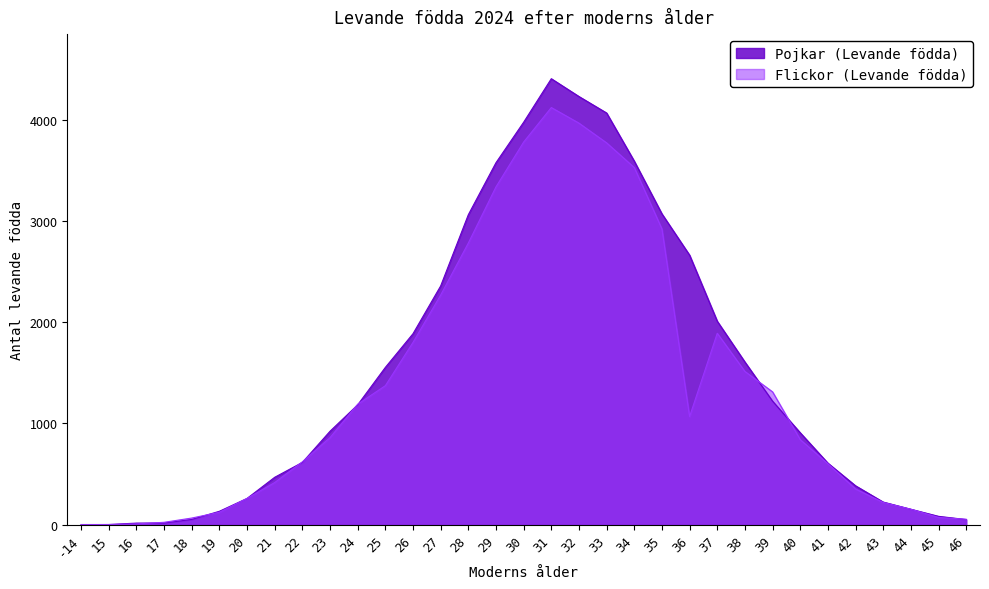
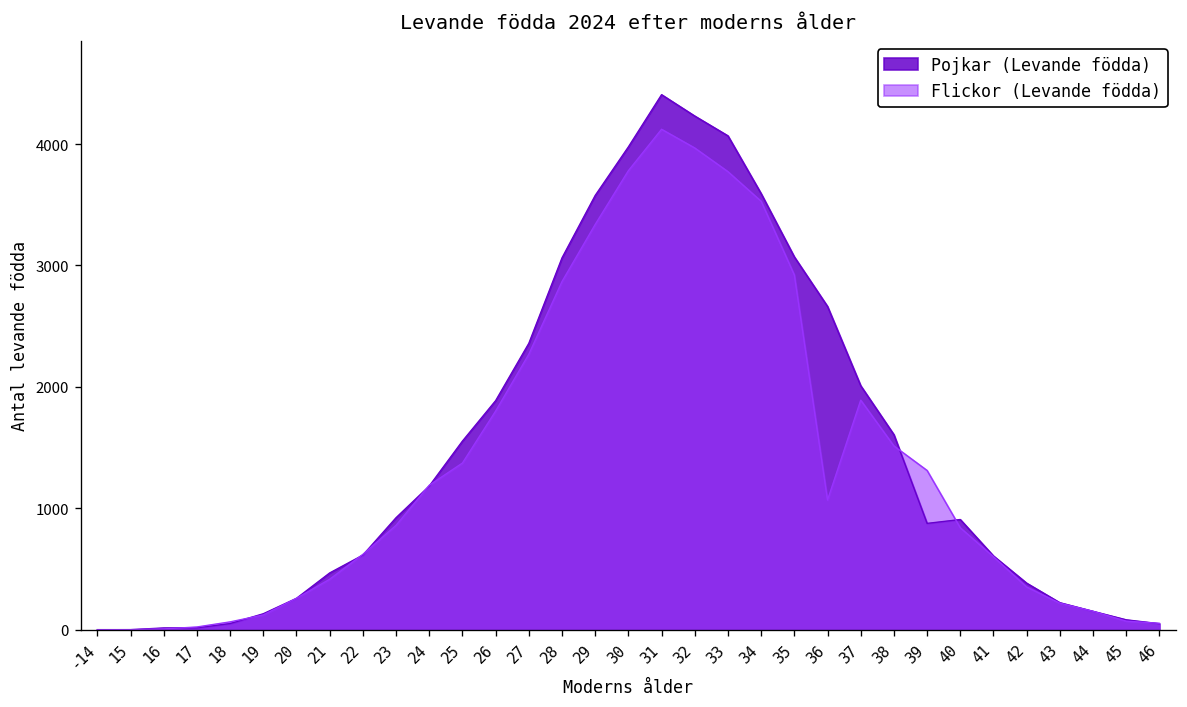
Flickor (Levande födda), 28: 2780 -> 2870
Pojkar (Levande födda), 39: 1220 -> 880
